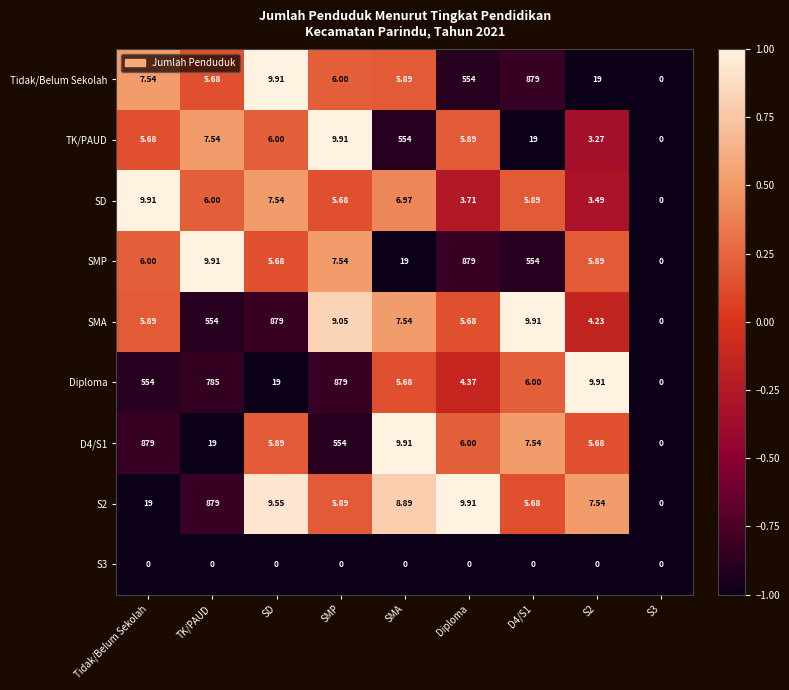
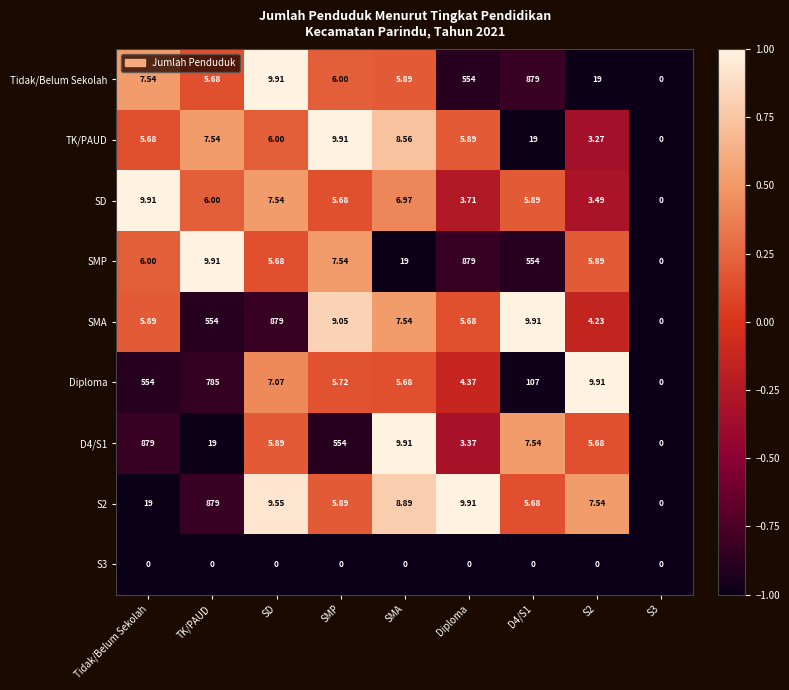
TK/PAUD, SMA: 554 -> 8.56
Diploma, SD: 19 -> 7.07
Diploma, SMP: 879 -> 5.72
Diploma, D4/S1: 6.00 -> 107
D4/S1, Diploma: 6.00 -> 3.37
